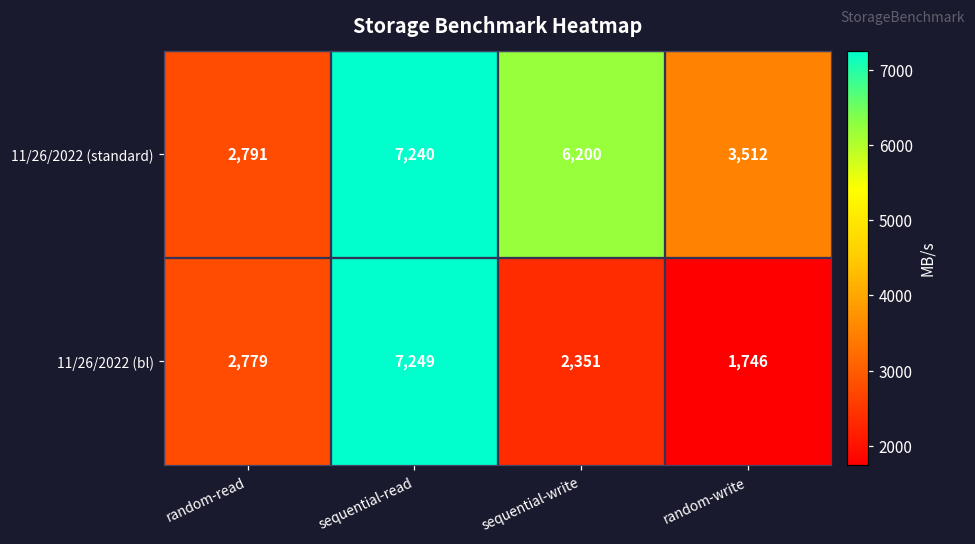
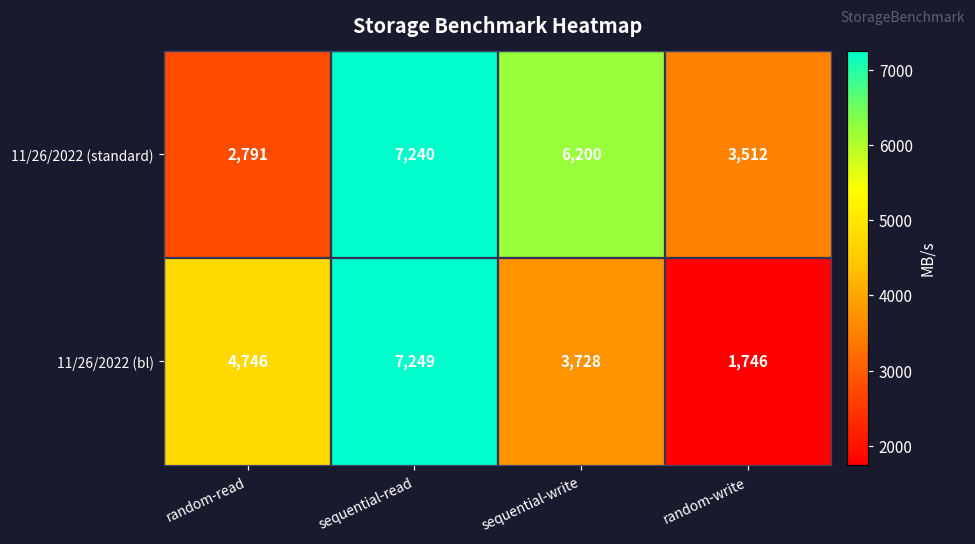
11/26/2022 (bl), random-read: 2,779 -> 4,746
11/26/2022 (bl), sequential-write: 2,351 -> 3,728
